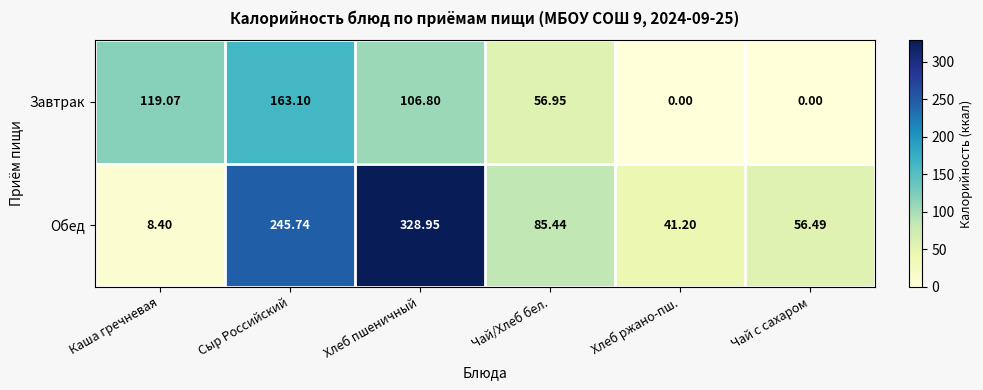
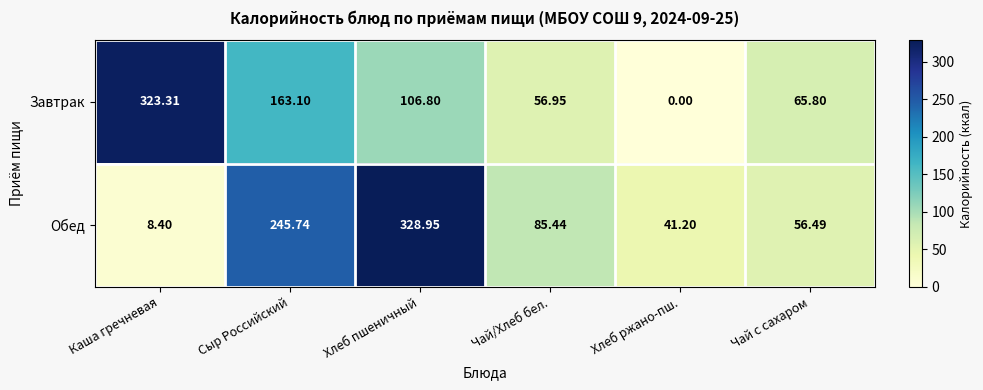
Завтрак, Каша гречневая: 119.07 -> 323.31
Завтрак, Чай с сахаром: 0.00 -> 65.80
